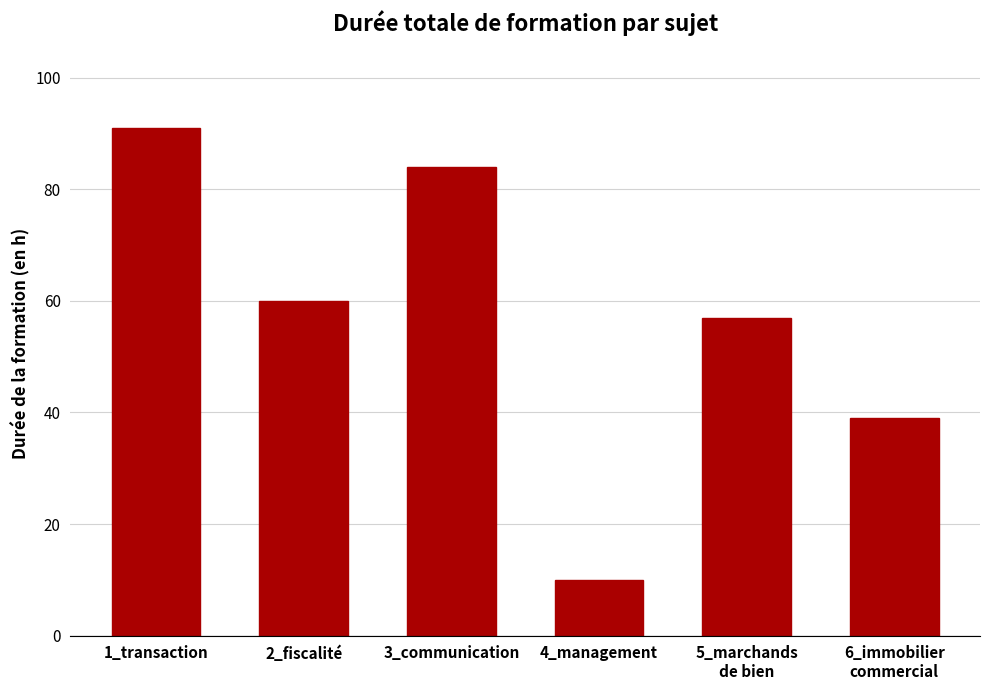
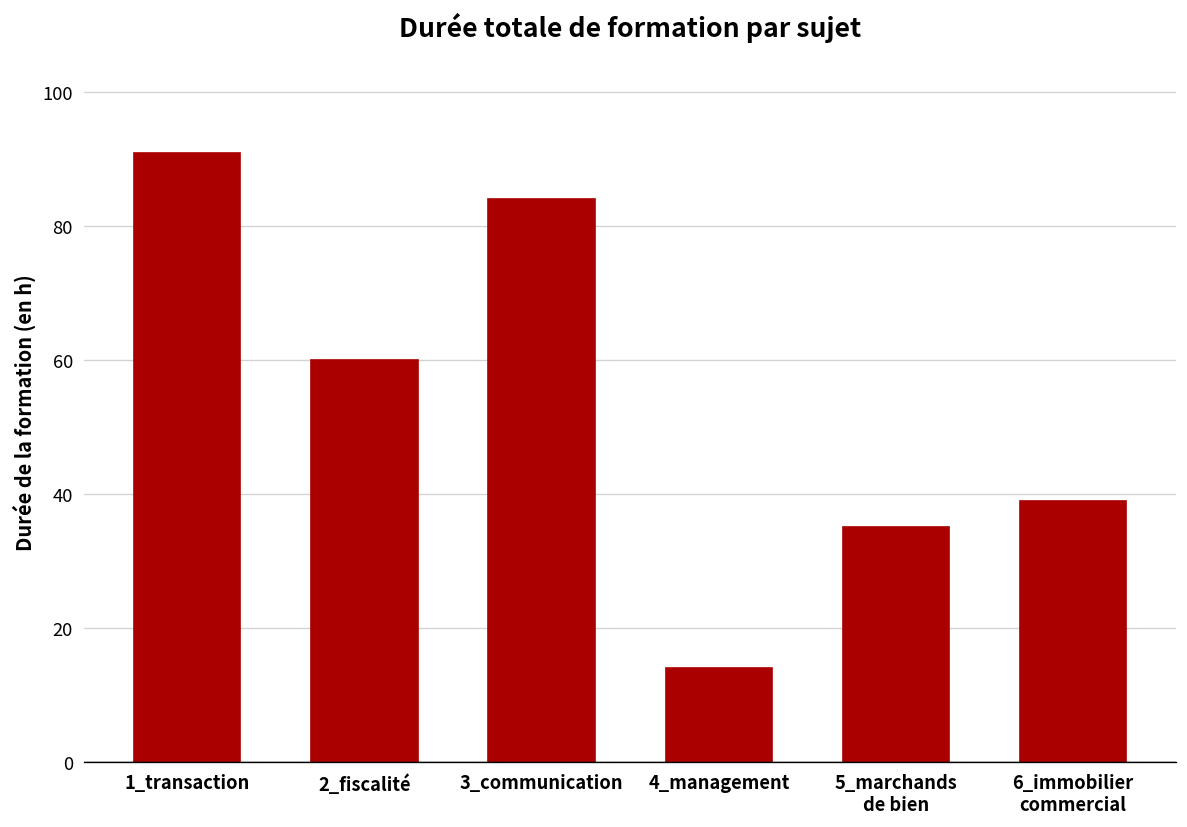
4_management: 10 -> 14
5_marchands de bien: 57 -> 35
